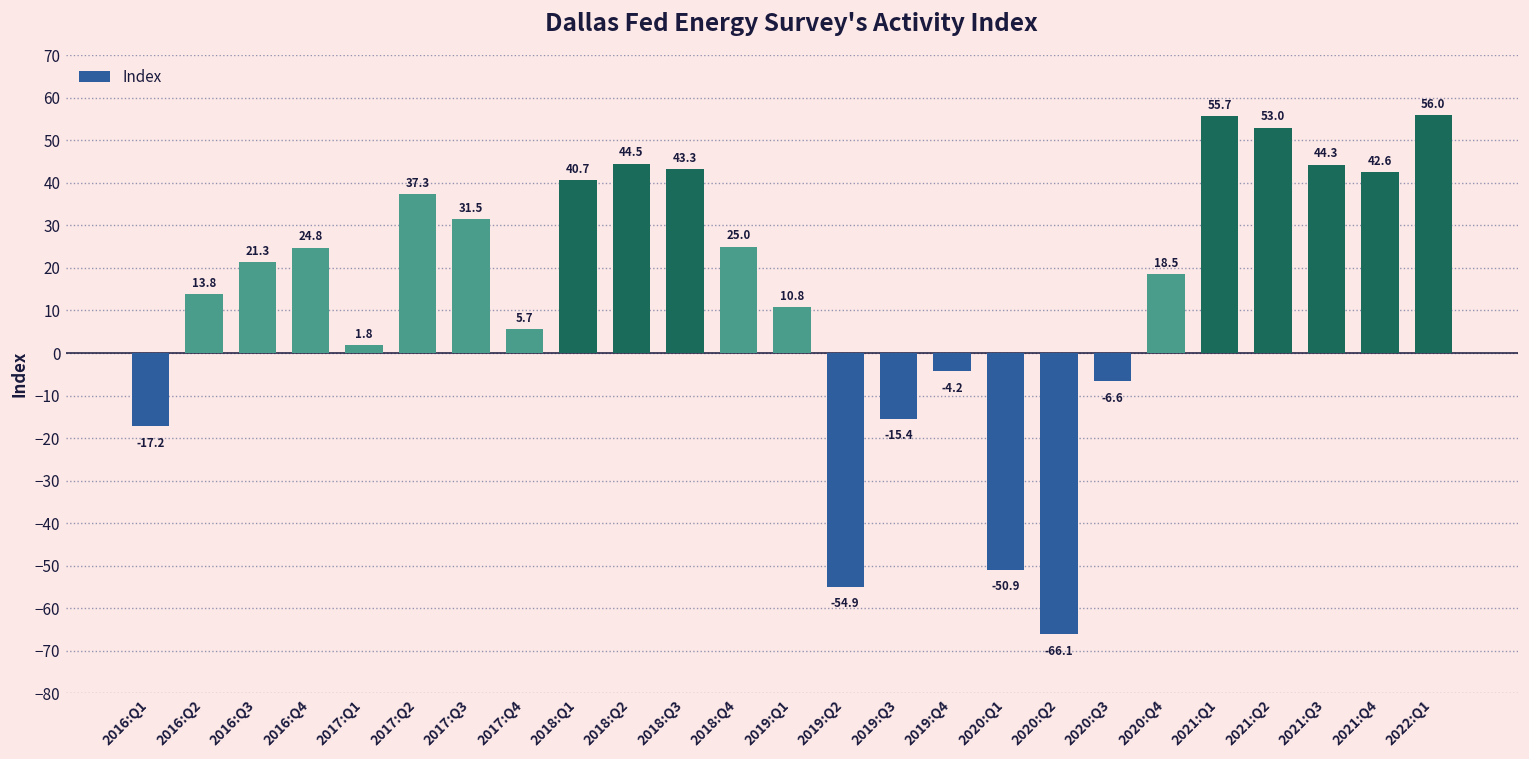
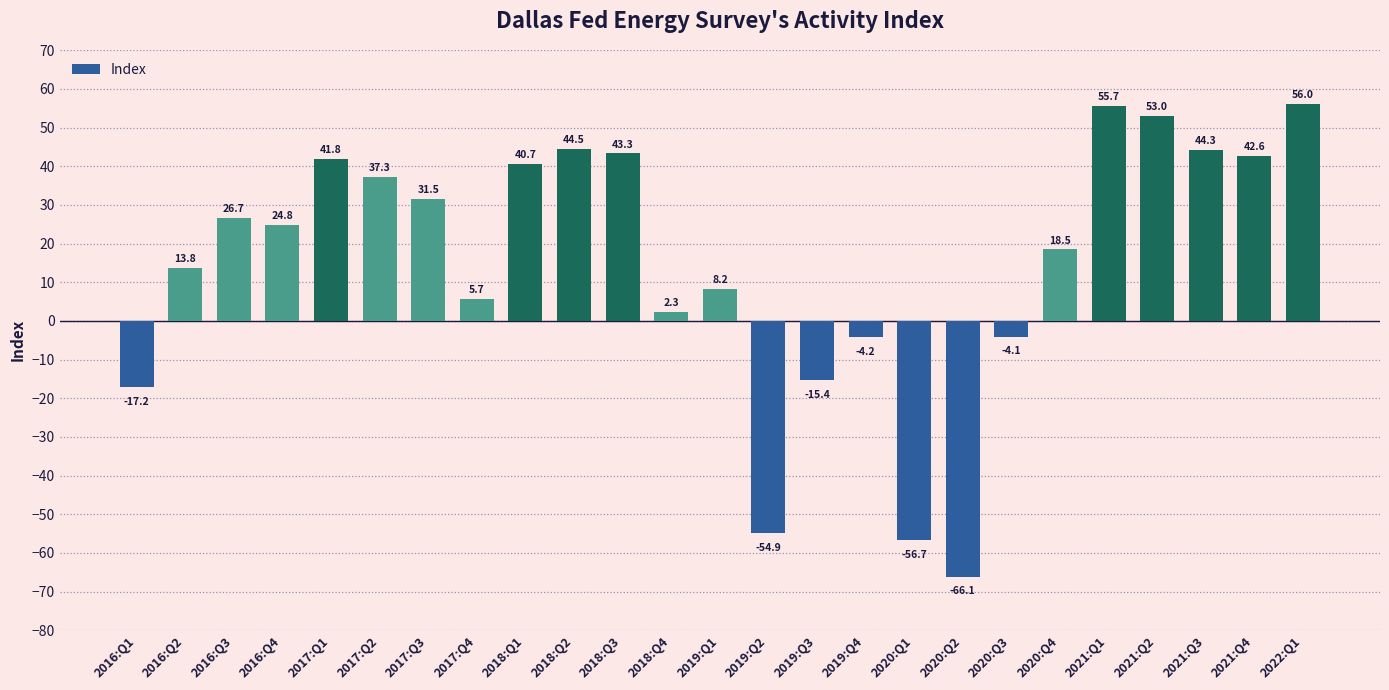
2016:Q3: 21.3 -> 26.7
2017:Q1: 1.8 -> 41.8
2018:Q4: 25.0 -> 2.3
2019:Q1: 10.8 -> 8.2
2020:Q1: -50.9 -> -56.7
2020:Q3: -6.6 -> -4.1
